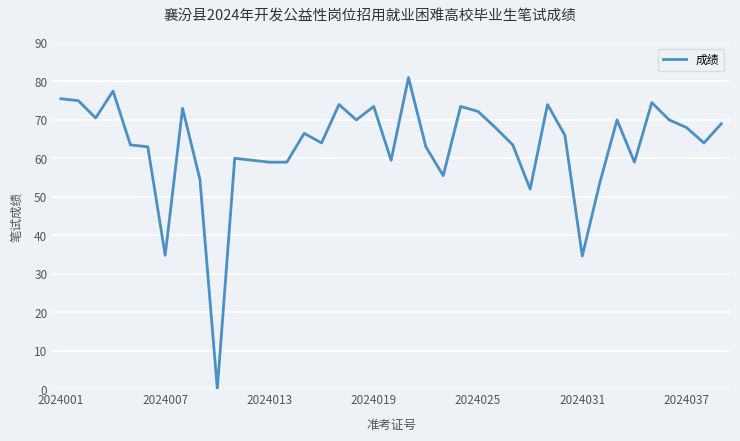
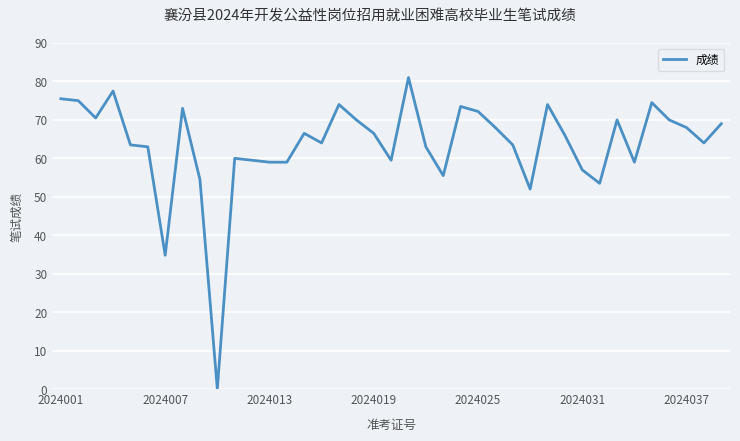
2024019: 74 -> 67
2024031: 35 -> 57
